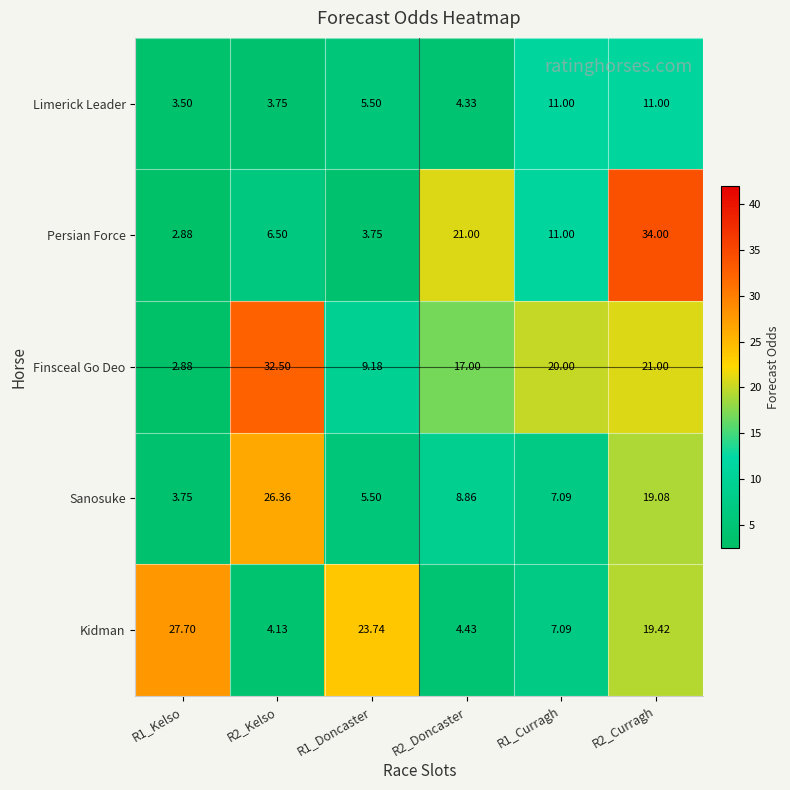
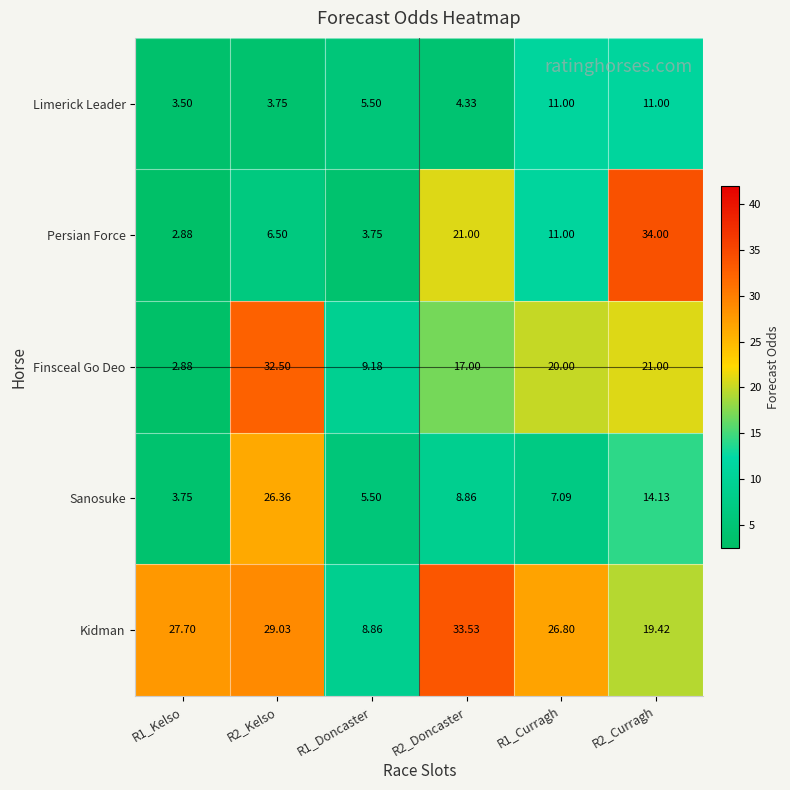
Sanosuke, R2_Curragh: 19.08 -> 14.13
Kidman, R2_Kelso: 4.13 -> 29.03
Kidman, R1_Doncaster: 23.74 -> 8.86
Kidman, R2_Doncaster: 4.43 -> 33.53
Kidman, R1_Curragh: 7.09 -> 26.80
